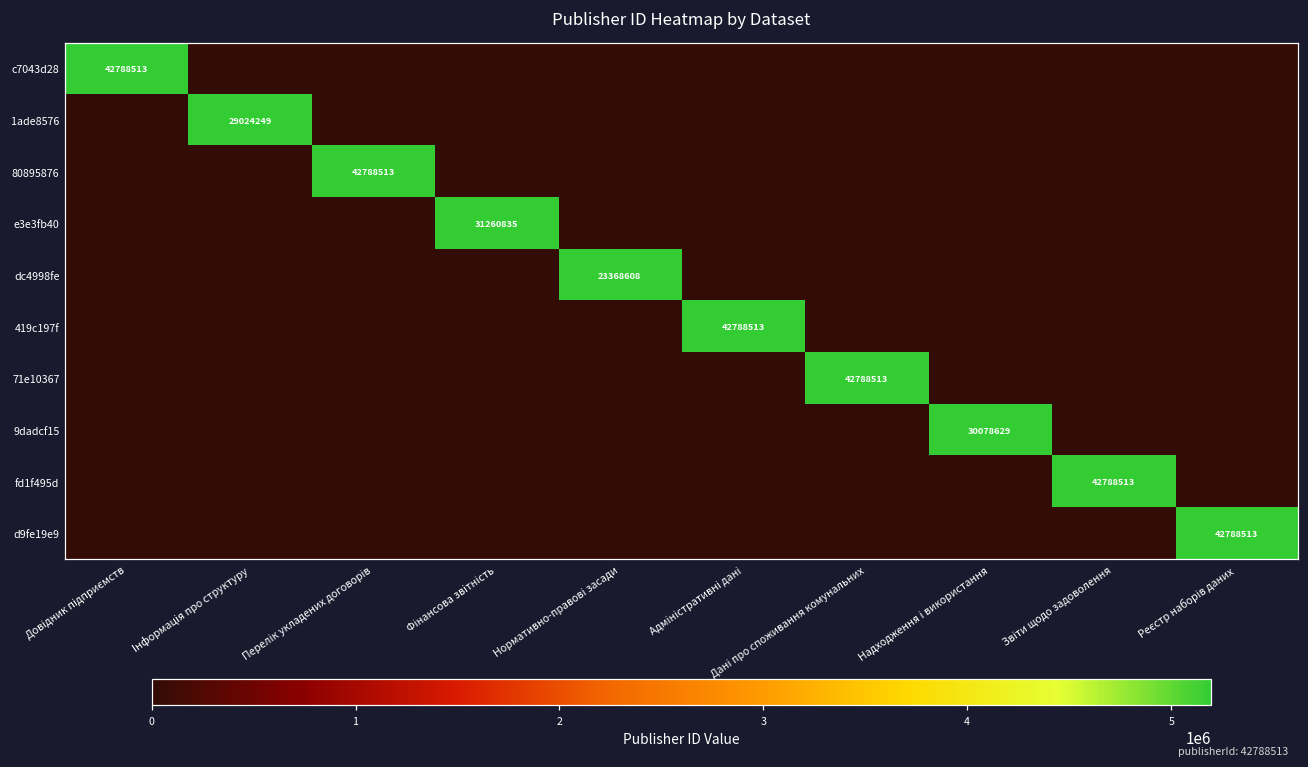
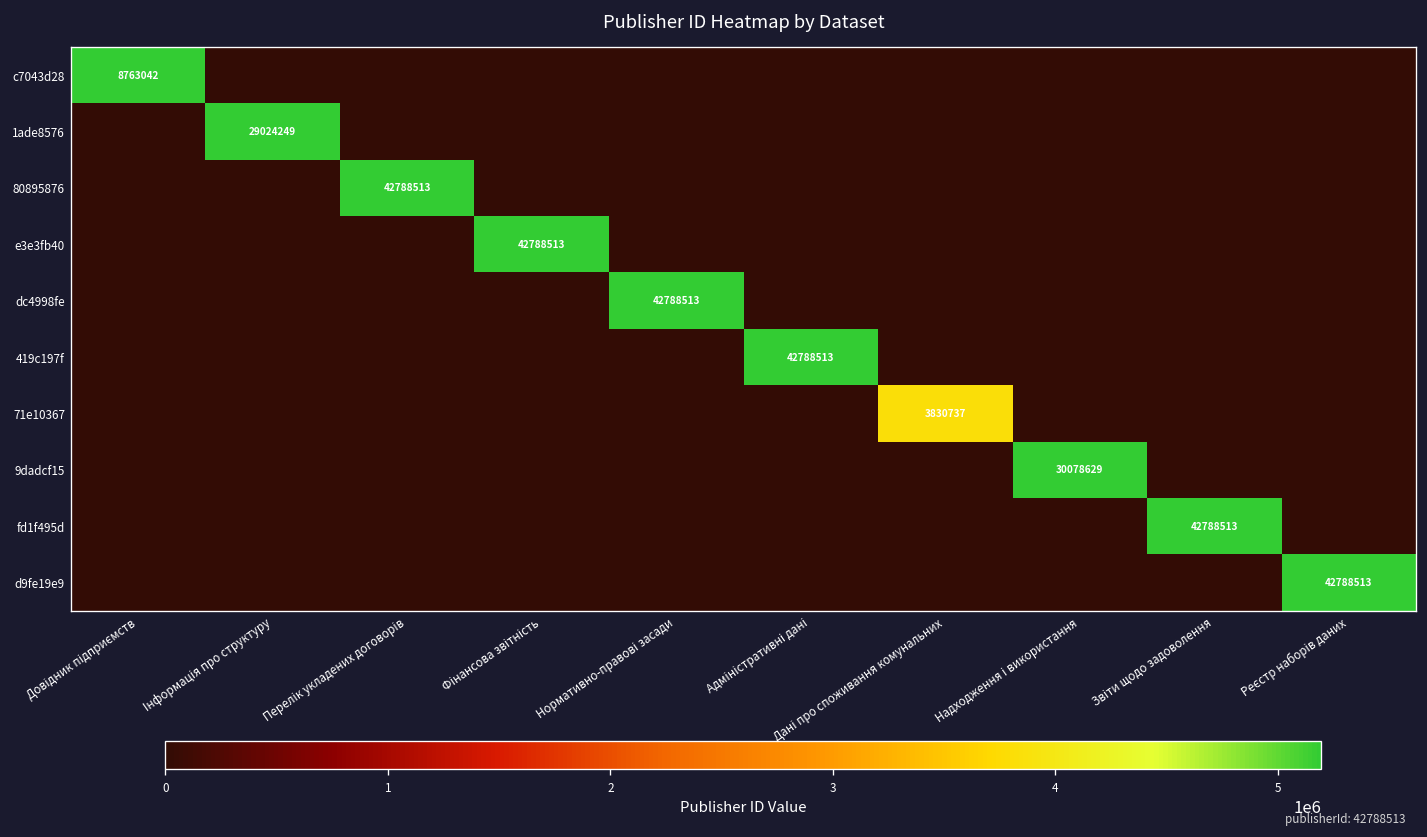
c7043d28, Довідник підприємств: 42788513 -> 8763042
e3e3fb40, Фінансова звітність: 31260835 -> 42788513
dc4998fe, Нормативно-правові засади: 23368608 -> 42788513
71e10367, Дані про споживання комунальних: 42788513 -> 3830737
